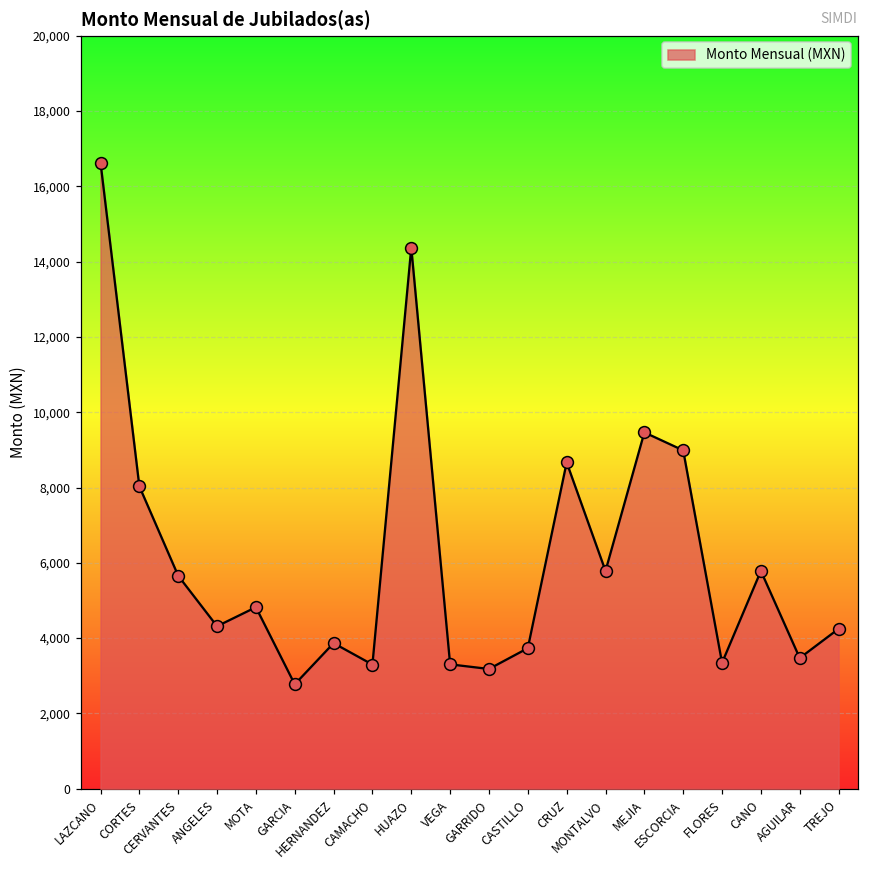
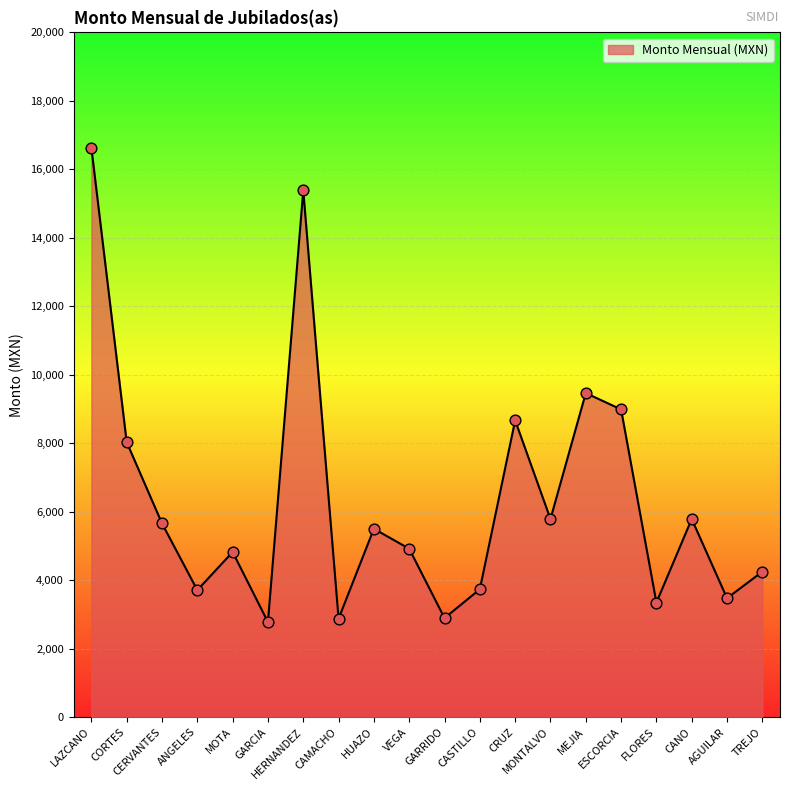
ANGELES: 4,300 -> 3,700
HERNANDEZ: 3,900 -> 15,400
CAMACHO: 3,300 -> 2,900
HUAZO: 14,400 -> 5,500
VEGA: 3,300 -> 4,900
GARRIDO: 3,200 -> 2,900
